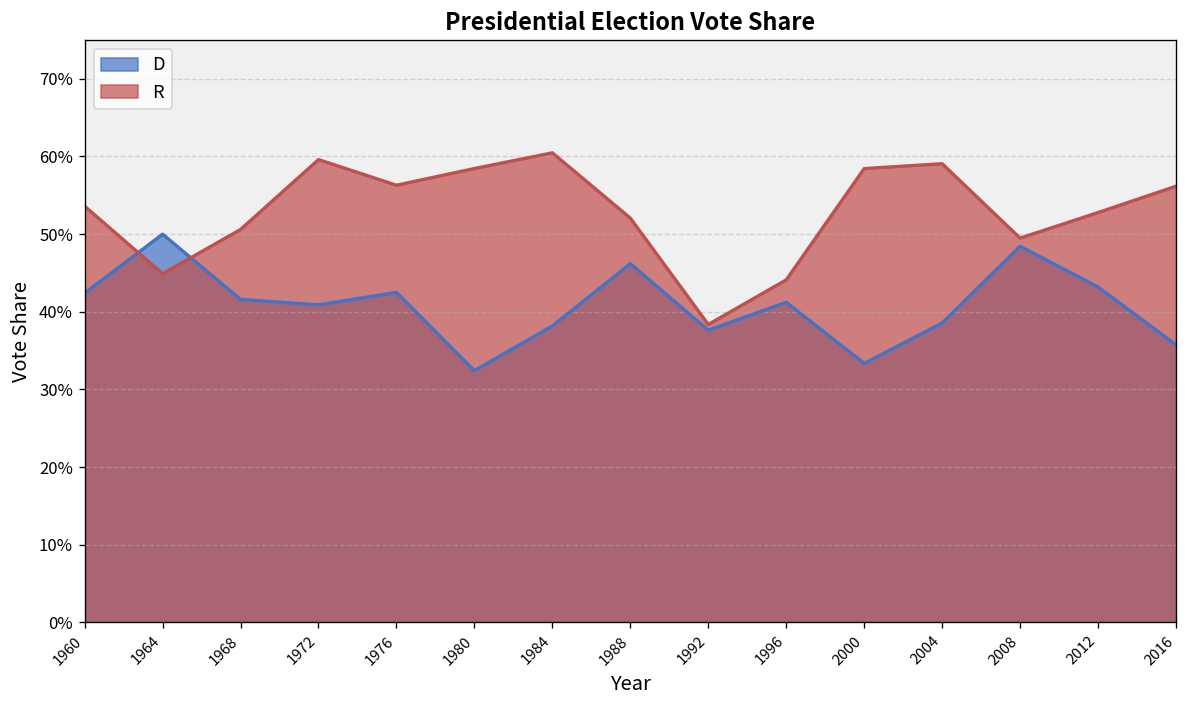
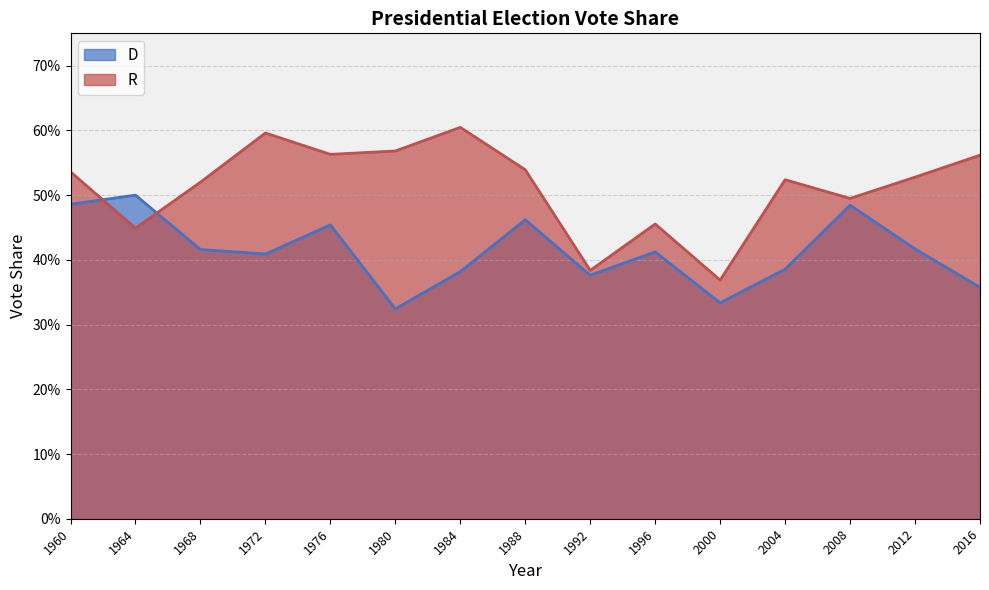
D, 1960: 42% -> 49%
R, 1968: 51% -> 52%
D, 1976: 43% -> 45%
R, 1980: 58% -> 57%
R, 1988: 52% -> 54%
R, 1996: 44% -> 46%
R, 2000: 58% -> 37%
R, 2004: 59% -> 52%
D, 2012: 43% -> 42%
